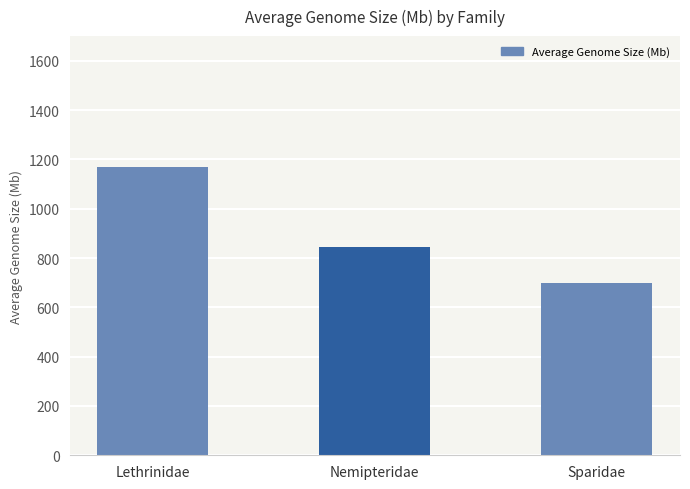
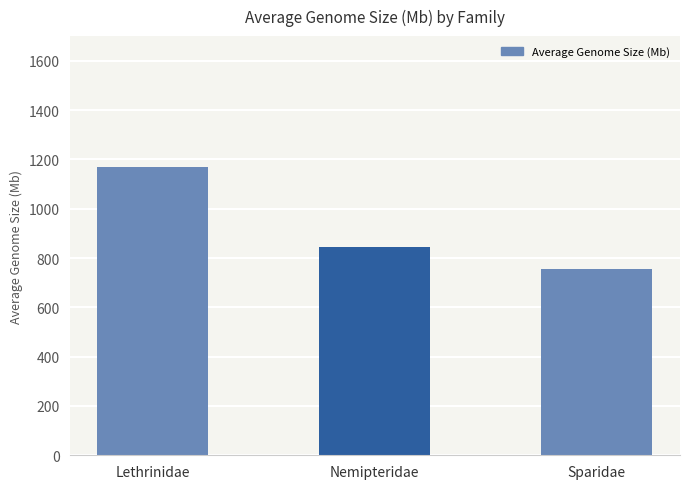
Sparidae: 700 -> 750
